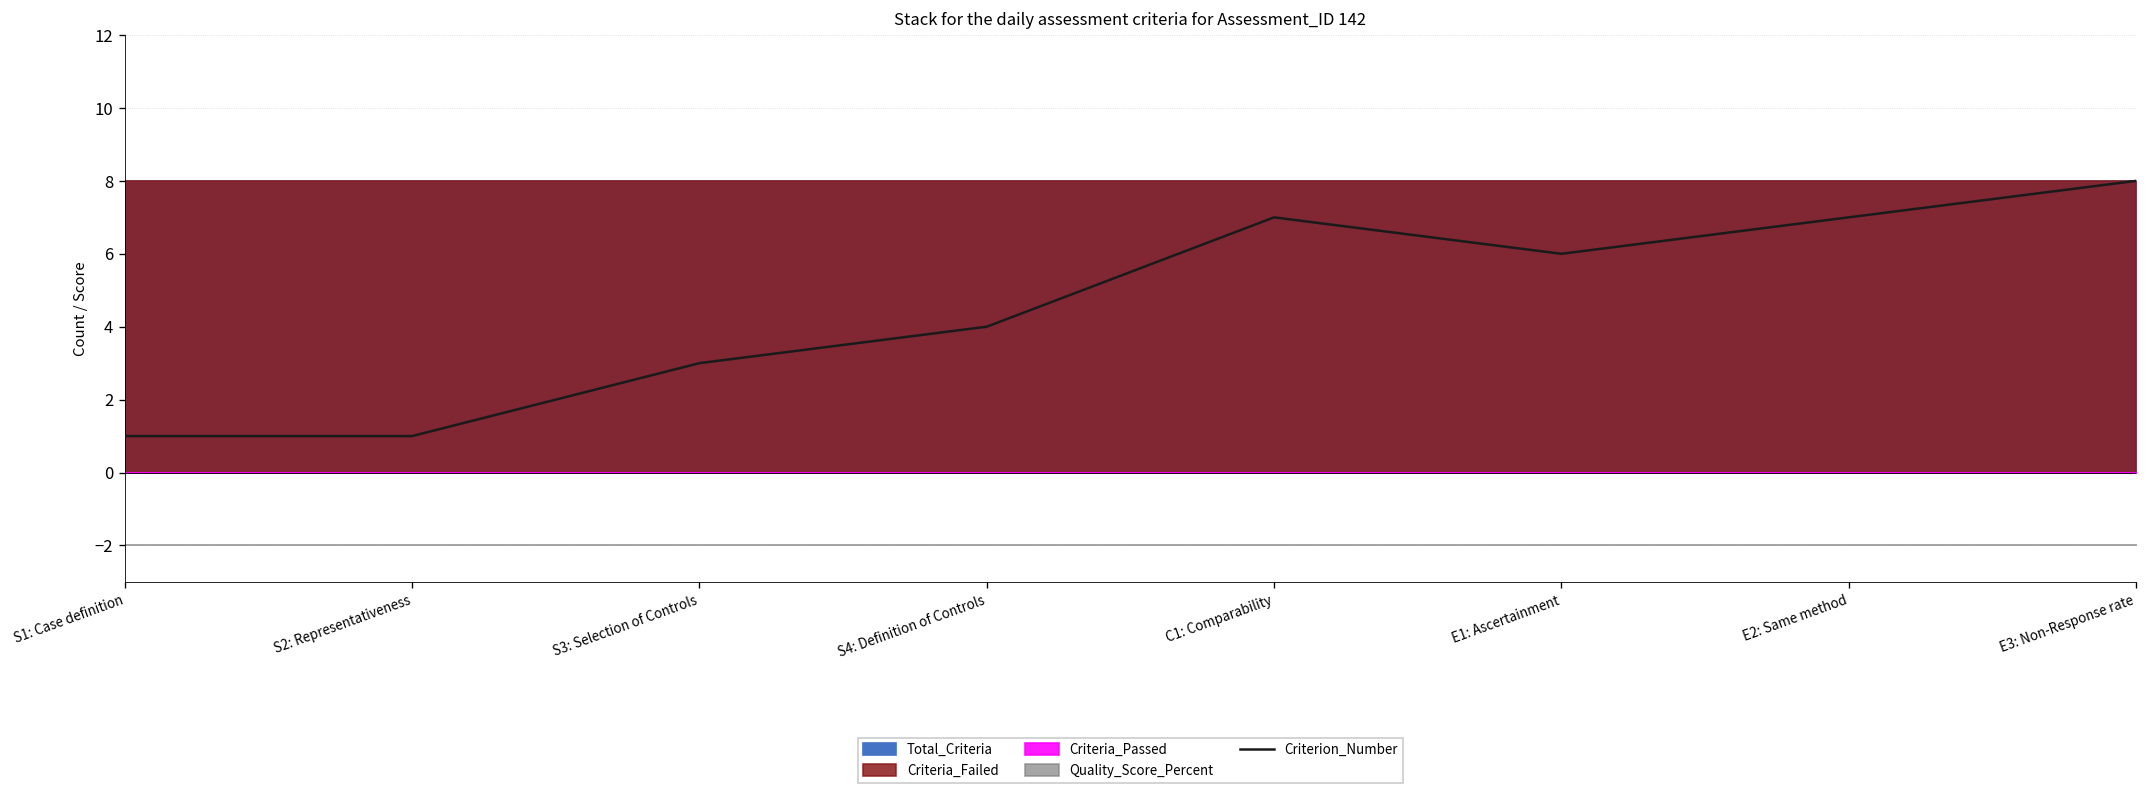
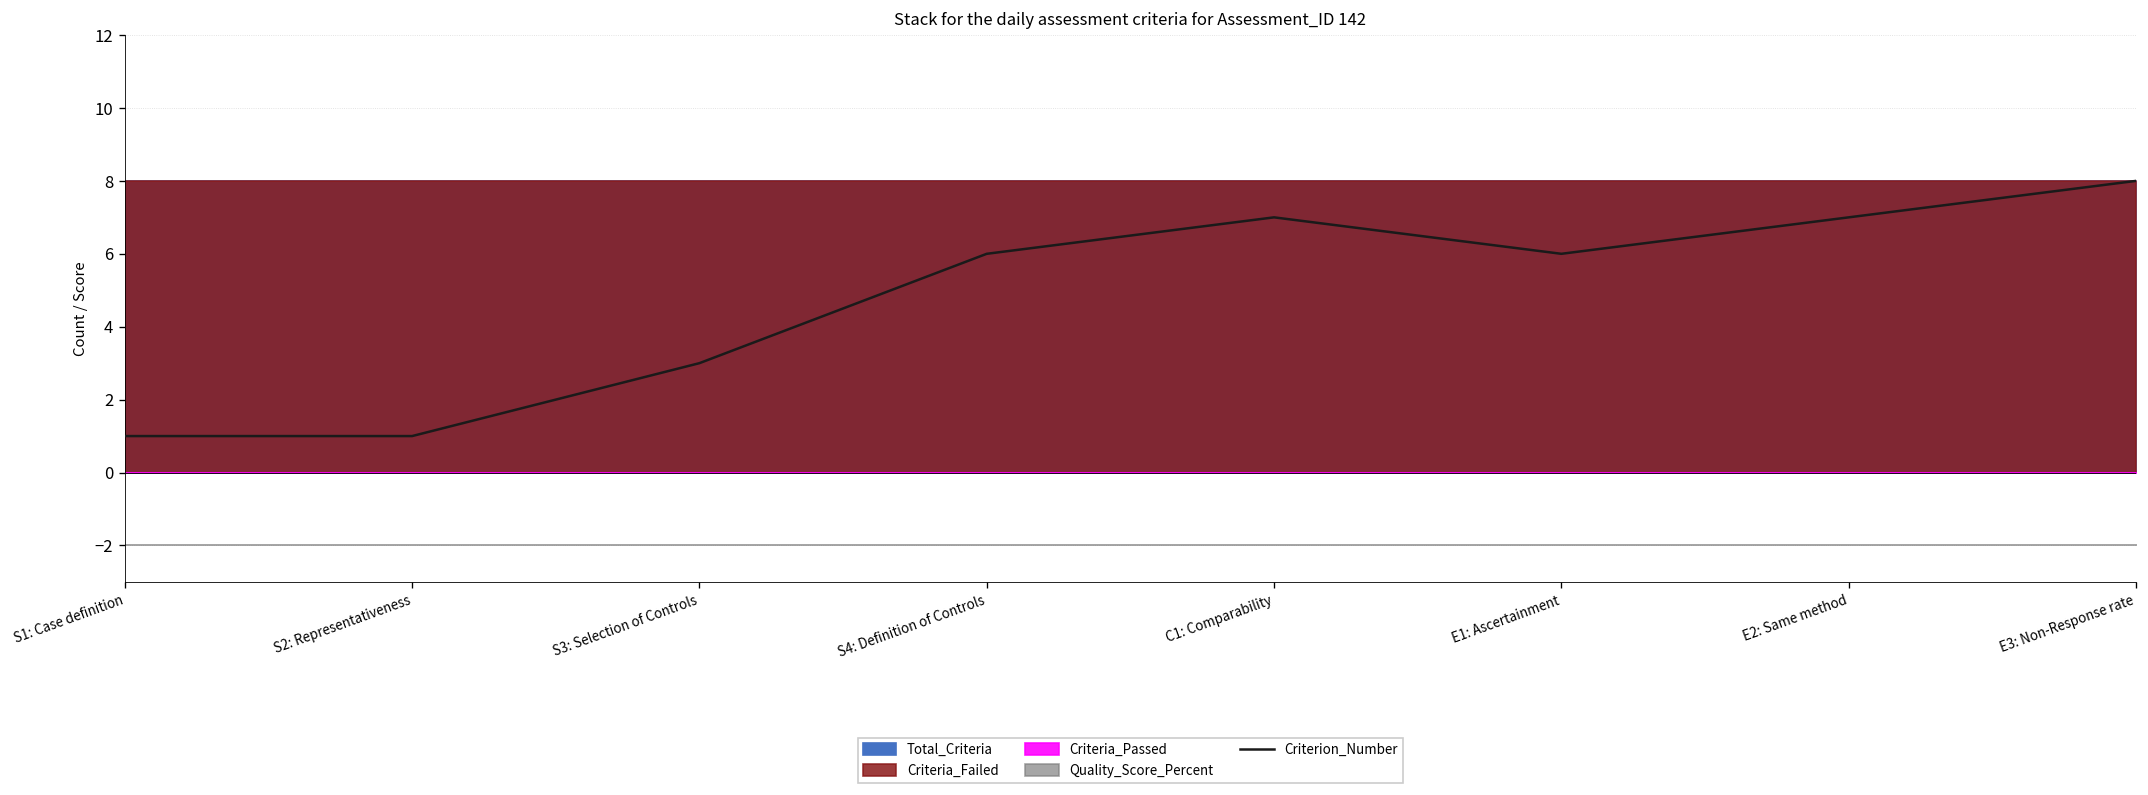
Criterion_Number, S4: Definition of Controls: 4 -> 6
